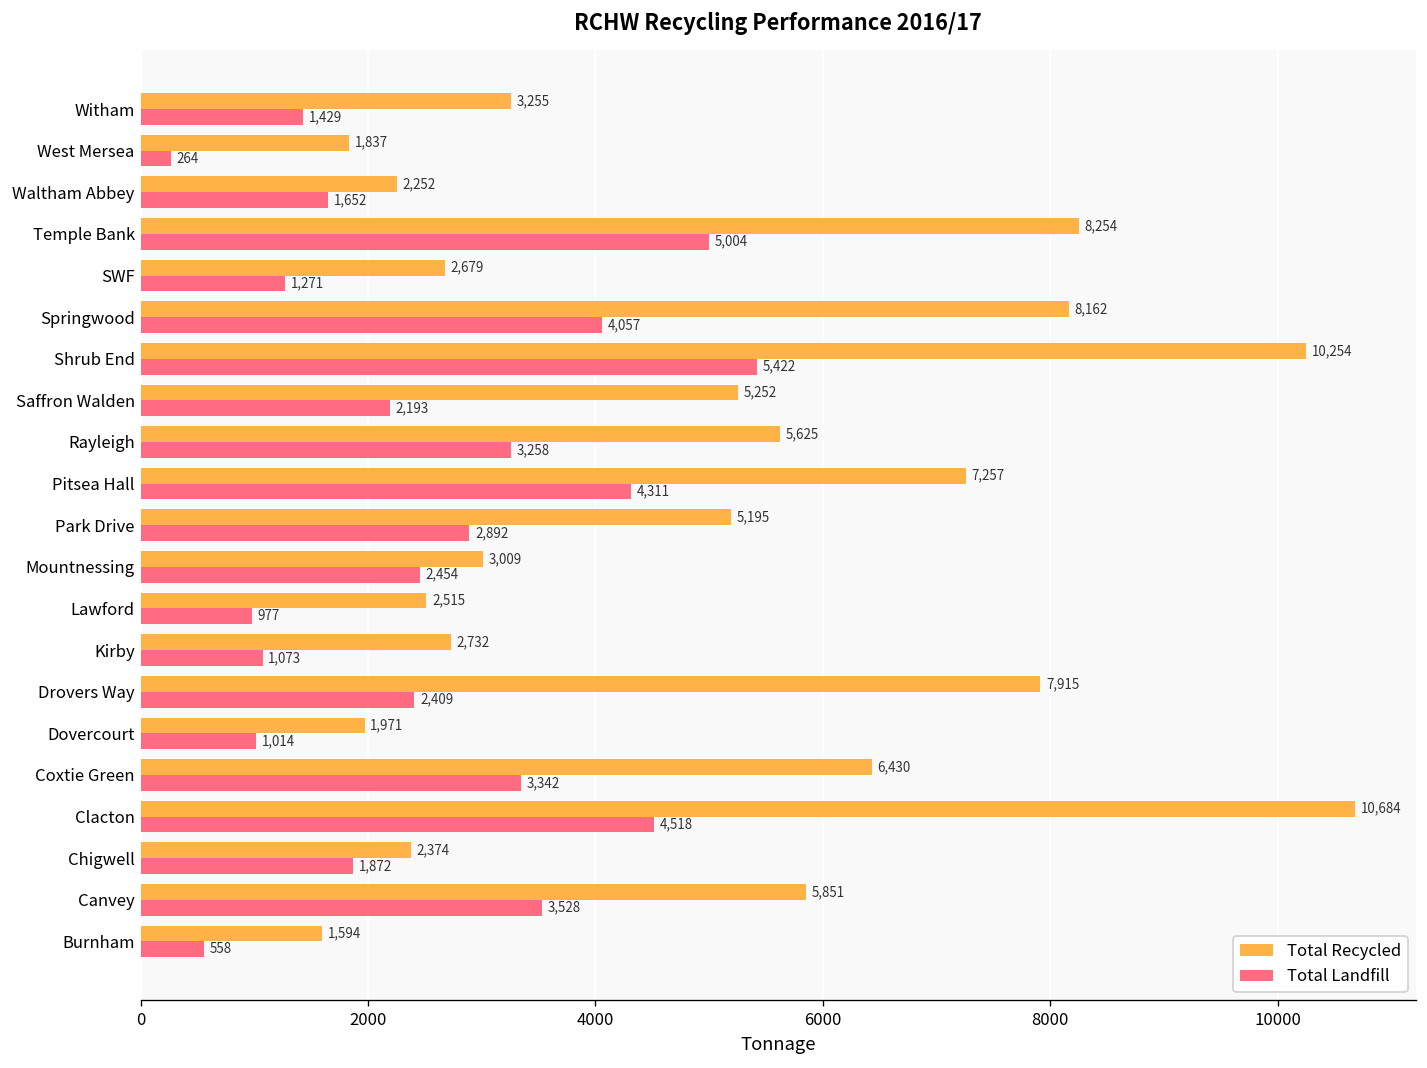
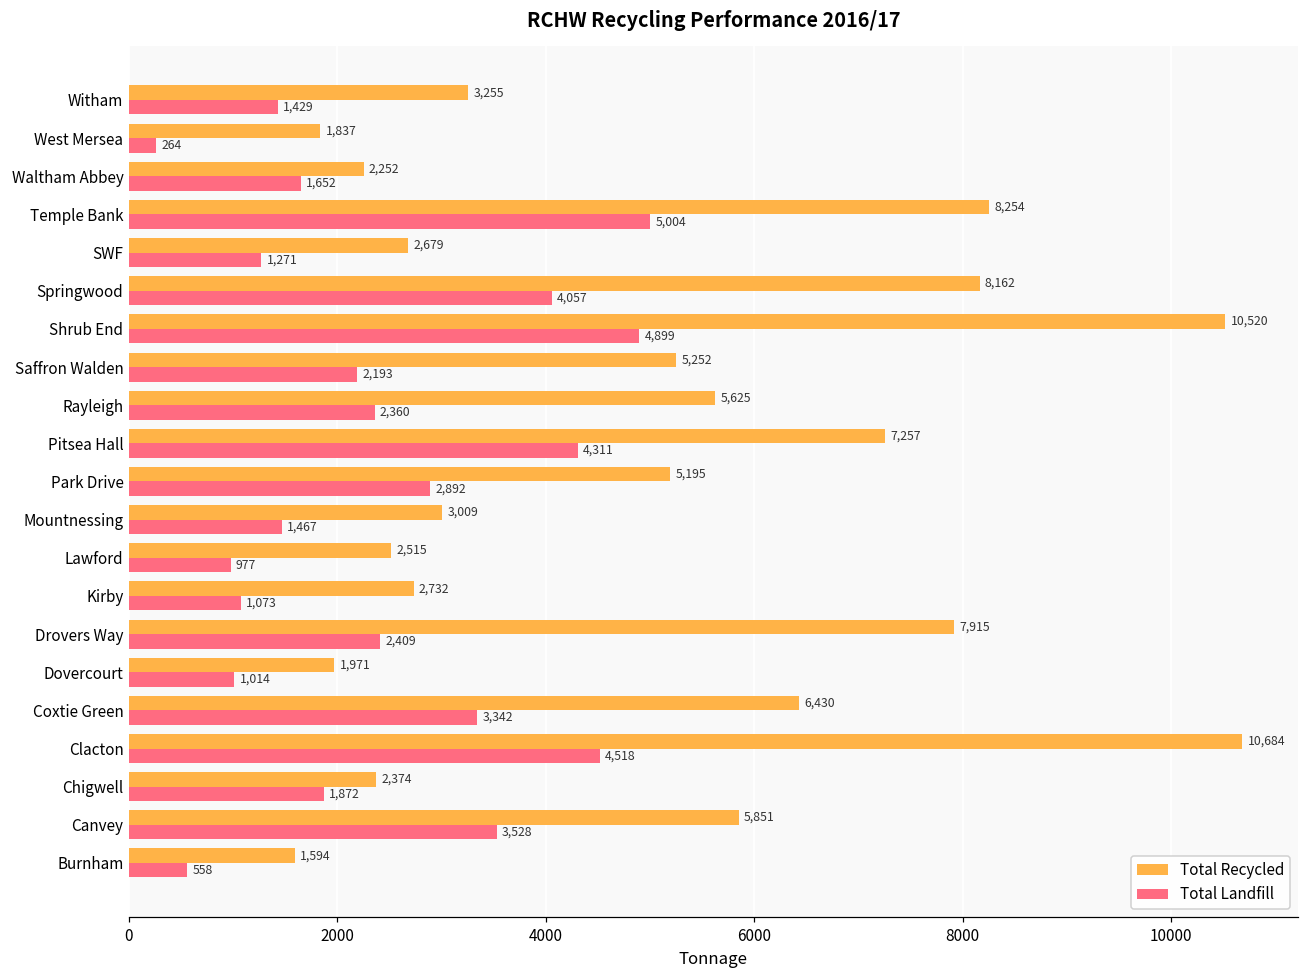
Total Recycled, Shrub End: 10,254 -> 10,520
Total Landfill, Shrub End: 5,422 -> 4,899
Total Landfill, Rayleigh: 3,258 -> 2,360
Total Landfill, Mountnessing: 2,454 -> 1,467
